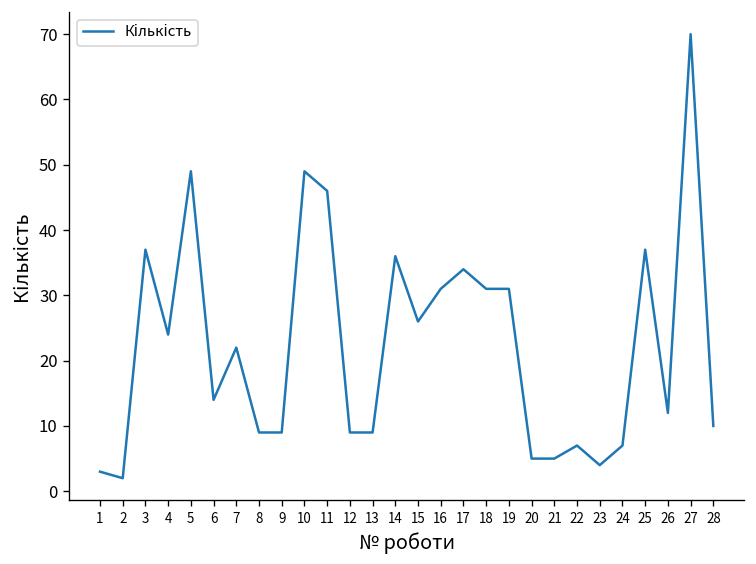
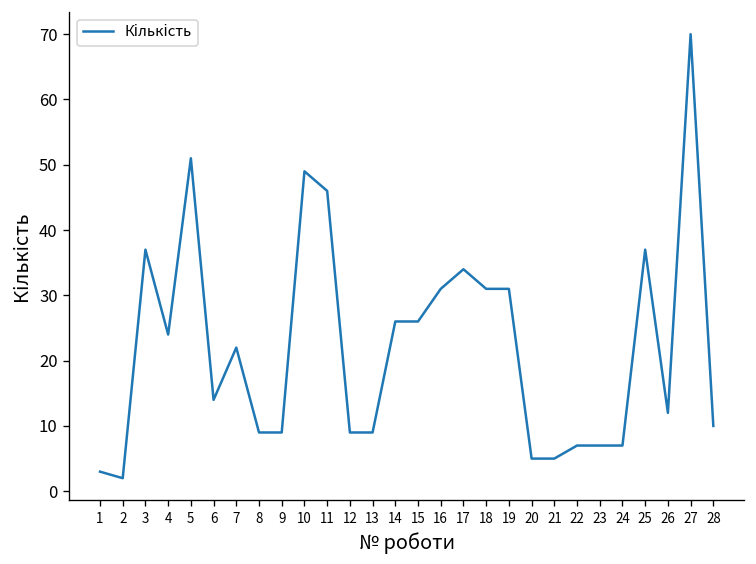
5: 49 -> 51
14: 36 -> 26
23: 4 -> 7
